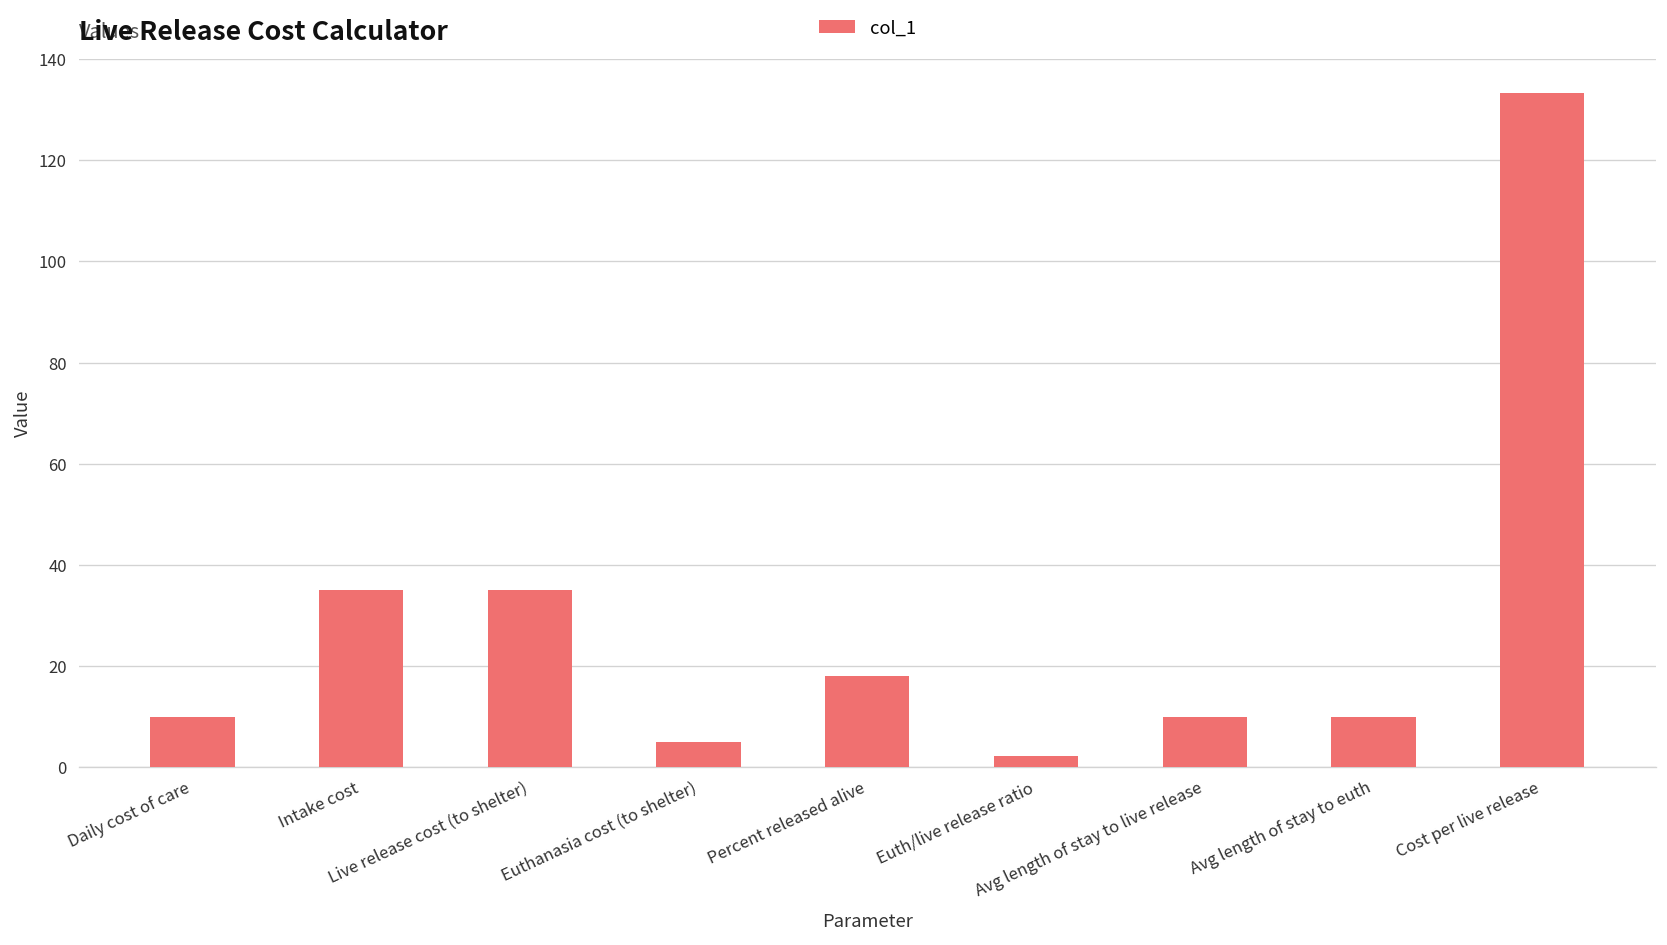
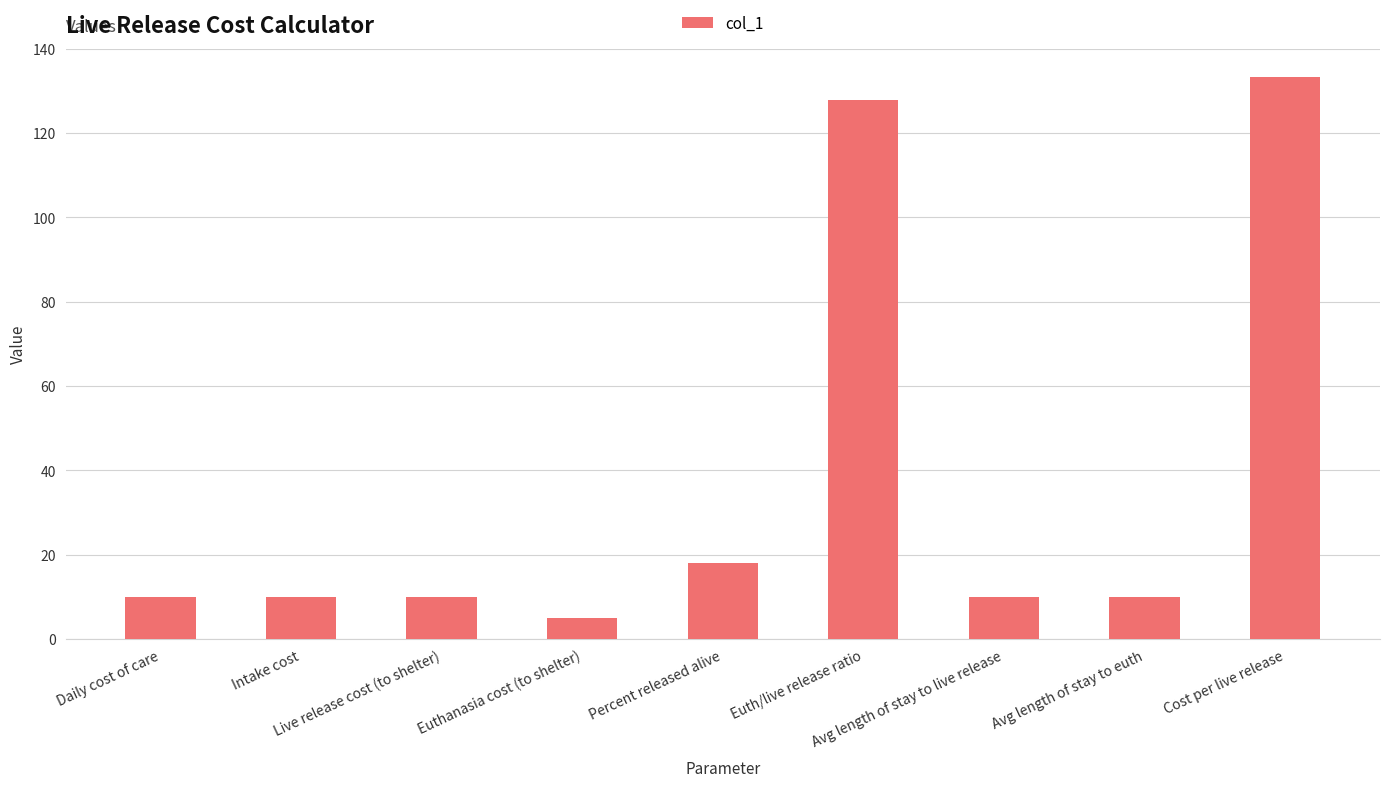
Intake cost: 35 -> 10
Live release cost (to shelter): 35 -> 10
Euth/live release ratio: 2 -> 128
